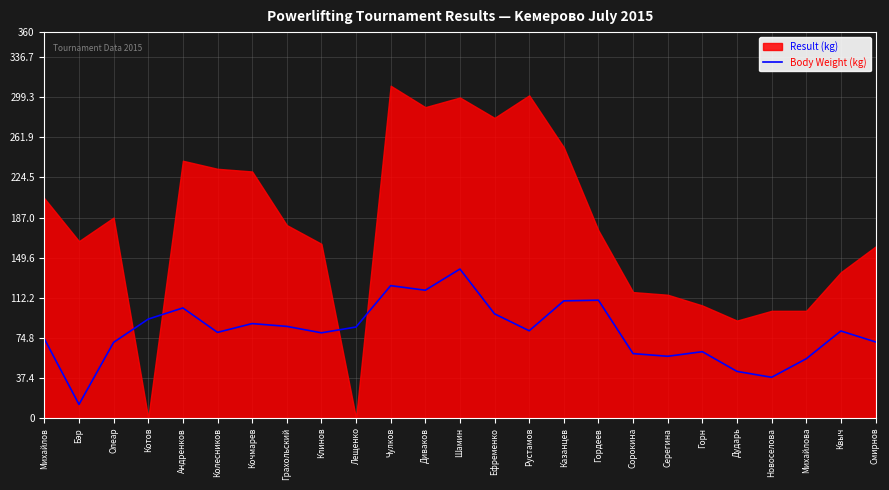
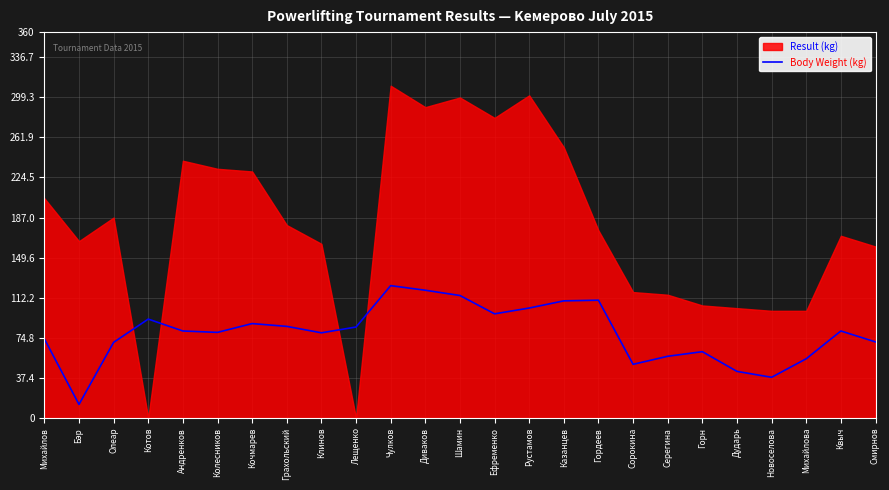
Body Weight (kg), Андренков: 103 -> 81
Body Weight (kg), Шамин: 139 -> 114
Body Weight (kg), Рустамов: 81 -> 103
Body Weight (kg), Сорокина: 60 -> 50
Result (kg), Дударь: 91 -> 103
Result (kg), Квыч: 136 -> 170
